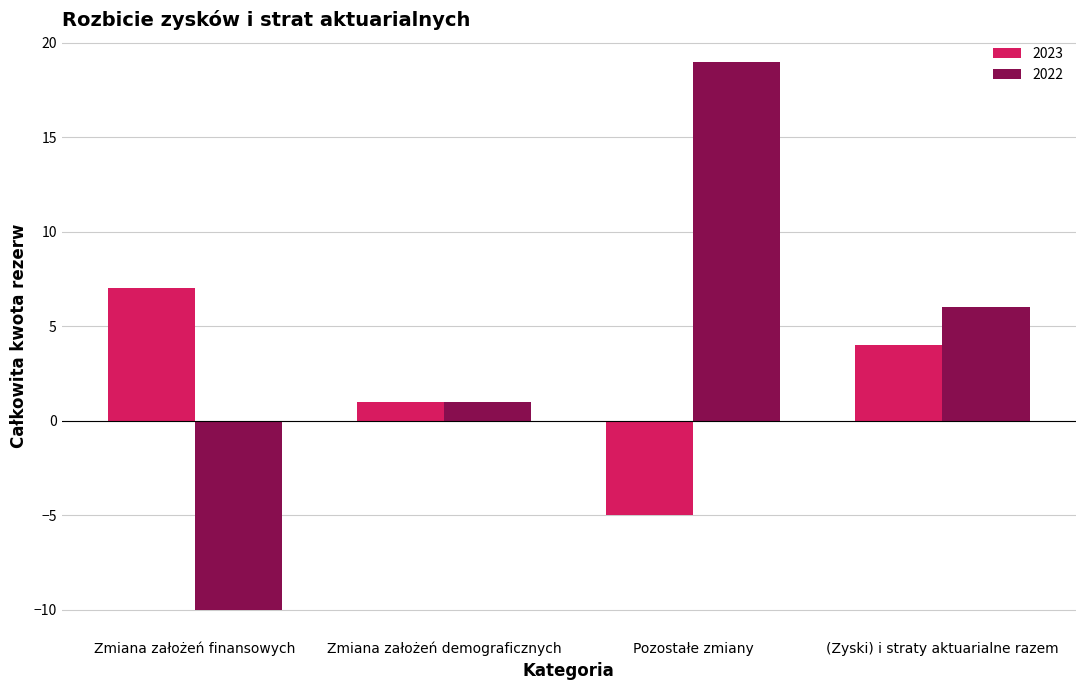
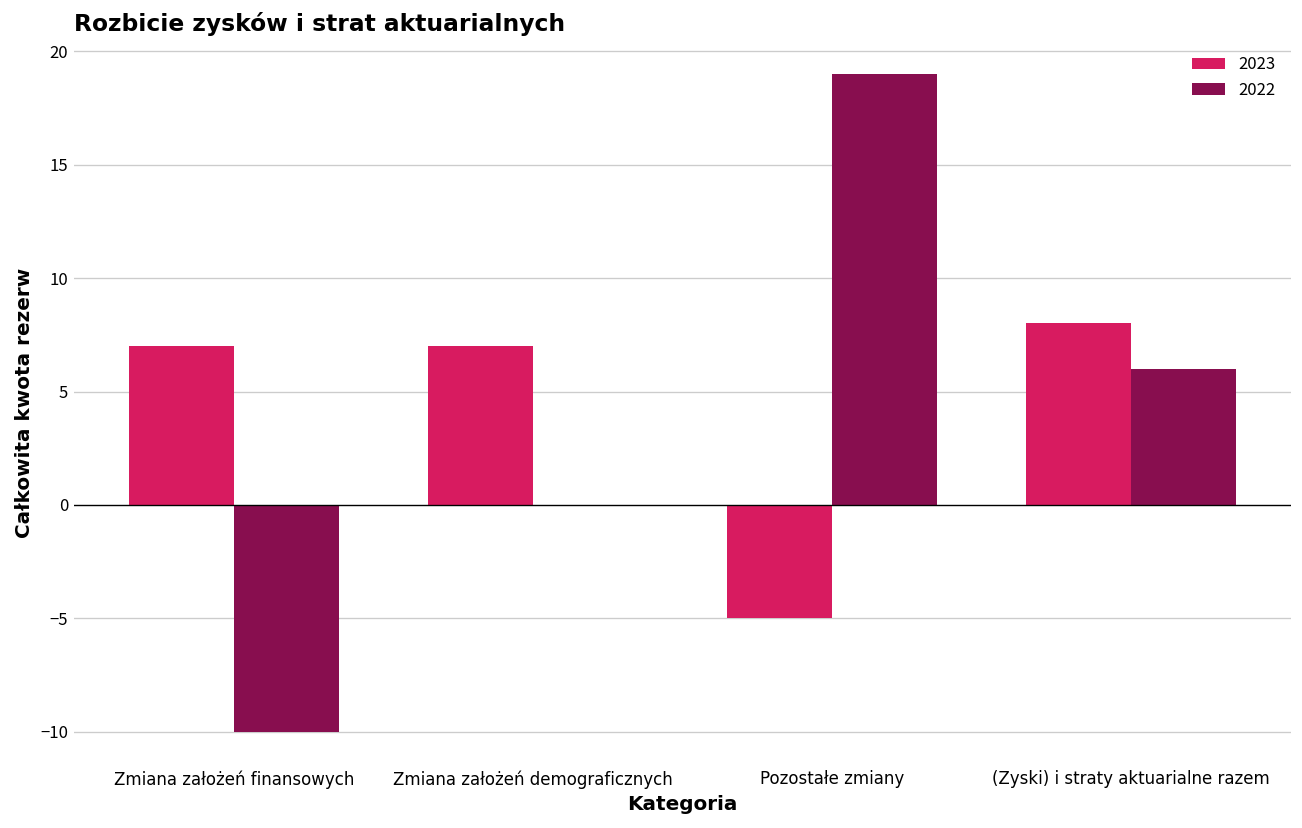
2023, Zmiana założeń demograficznych: 1 -> 7
2022, Zmiana założeń demograficznych: 1 -> 0
2023, (Zyski) i straty aktuarialne razem: 4 -> 8
